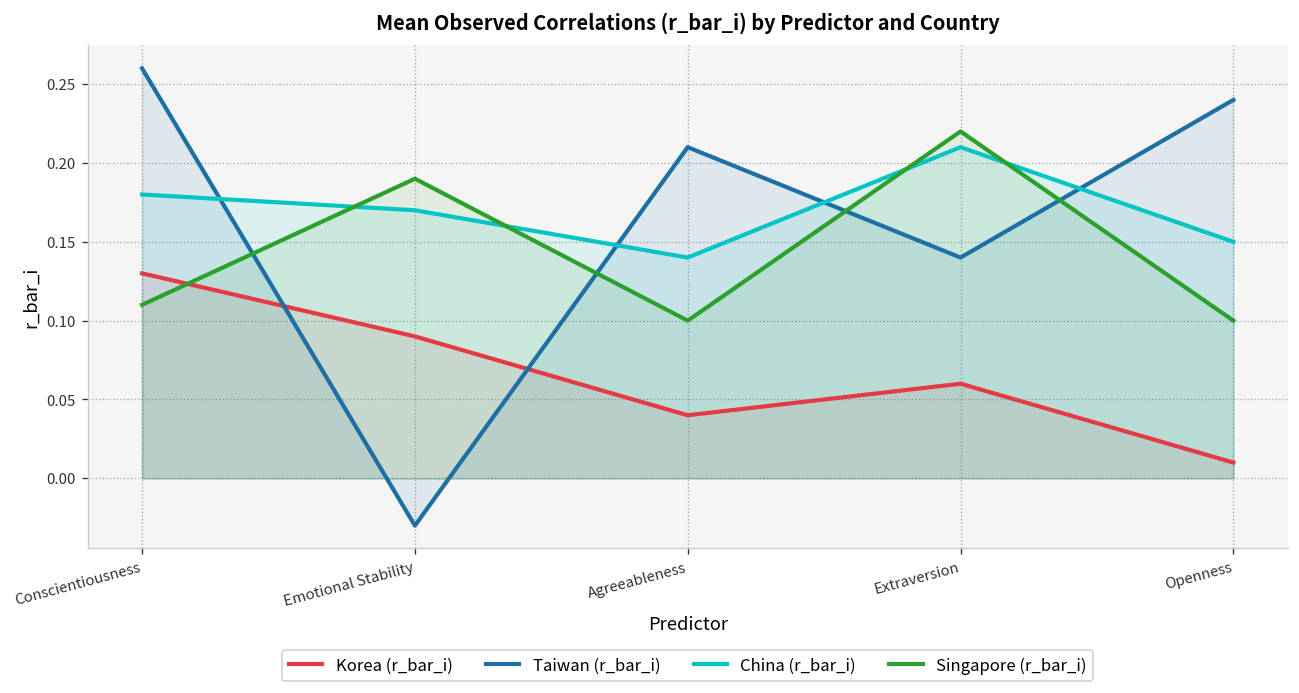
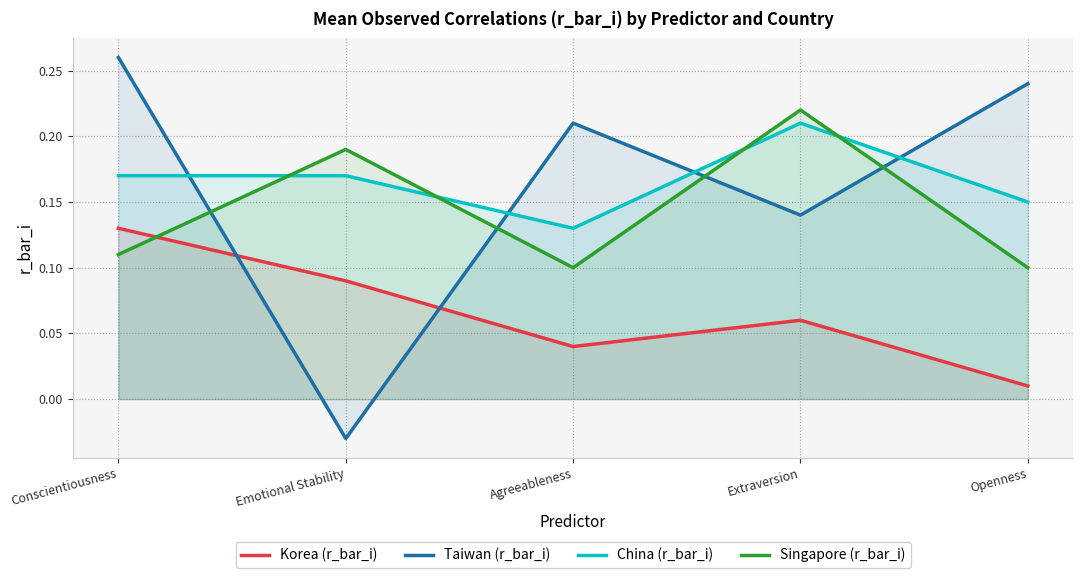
China (r_bar_i), Conscientiousness: 0.18 -> 0.17
China (r_bar_i), Agreeableness: 0.14 -> 0.13
